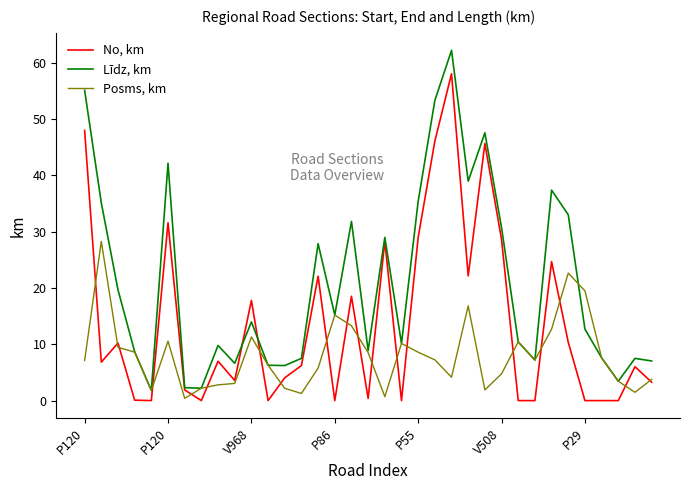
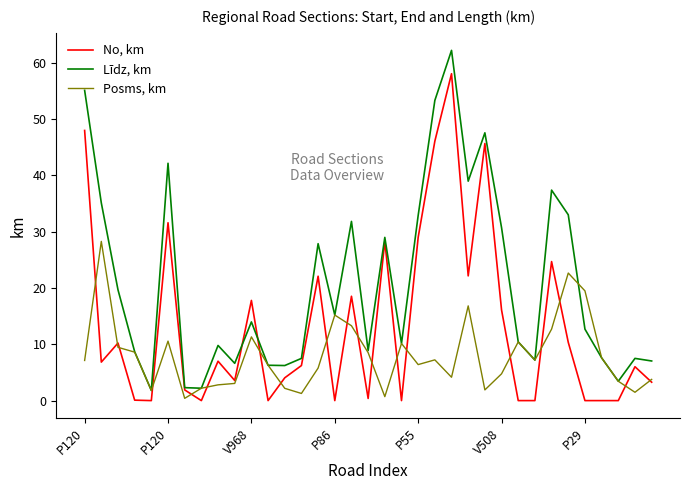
Līdz, km, P55: 35 -> 33
Posms, km, P55: 9 -> 6
No, km, V508: 29 -> 16
